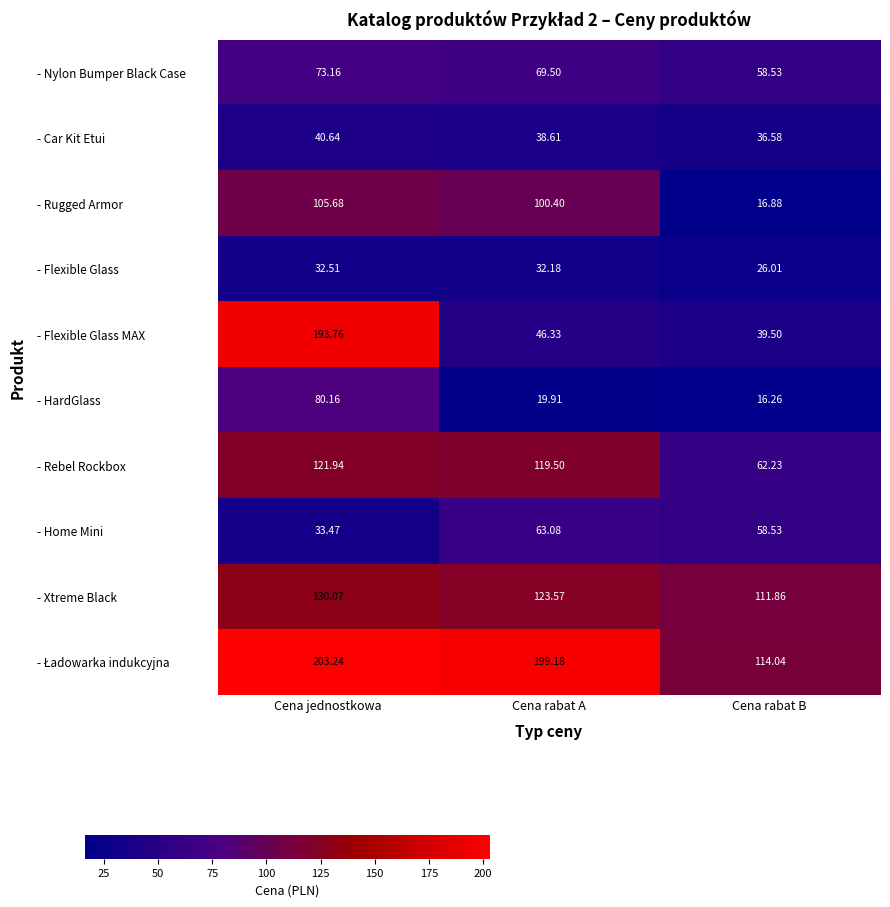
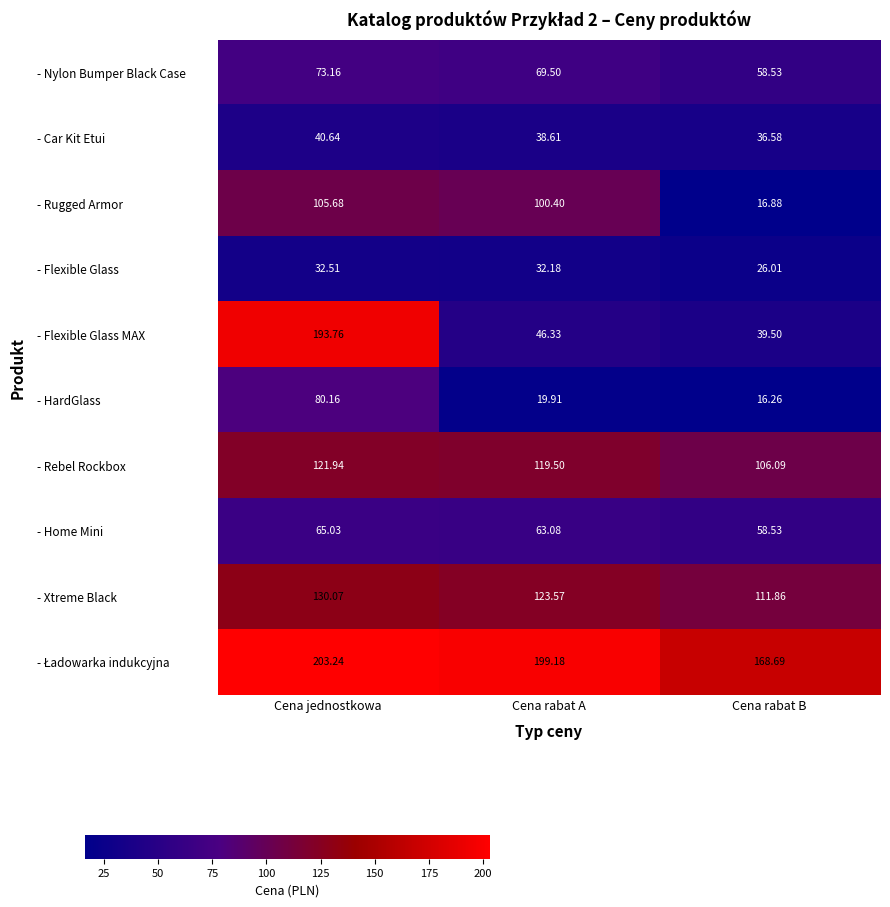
- Rebel Rockbox, Cena rabat B: 62.23 -> 106.09
- Home Mini, Cena jednostkowa: 33.47 -> 65.03
- Ładowarka indukcyjna, Cena rabat B: 114.04 -> 168.69
